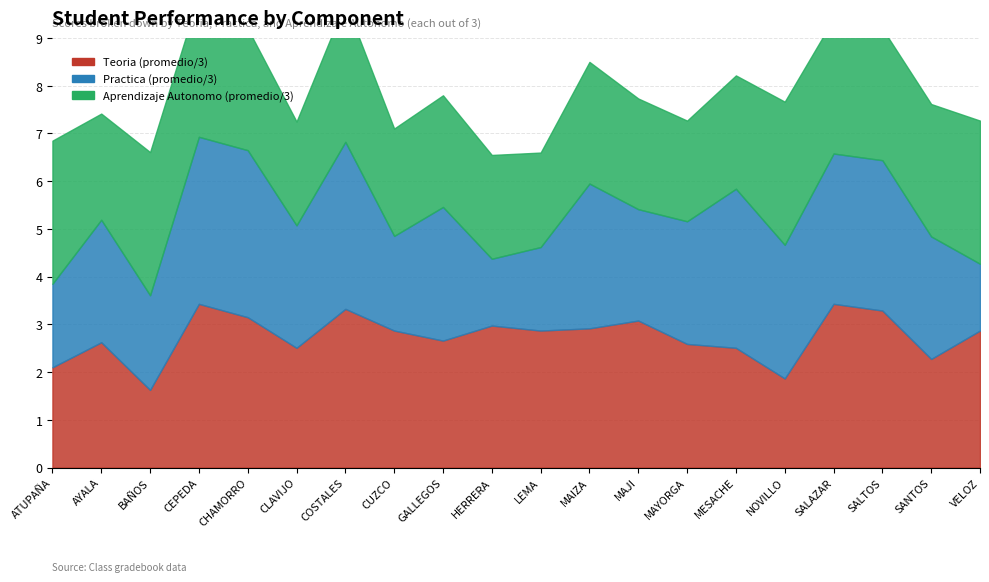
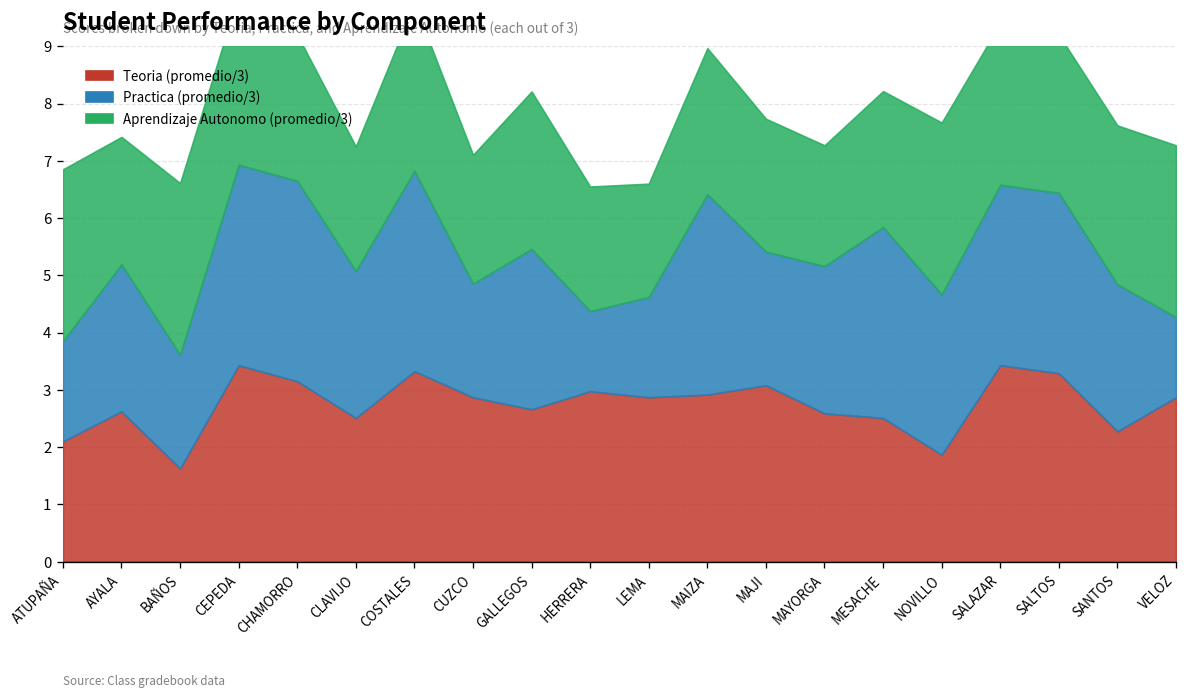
Aprendizaje Autonomo (promedio/3), GALLEGOS: 2.3 -> 2.8
Practica (promedio/3), MAIZA: 3.0 -> 3.5
